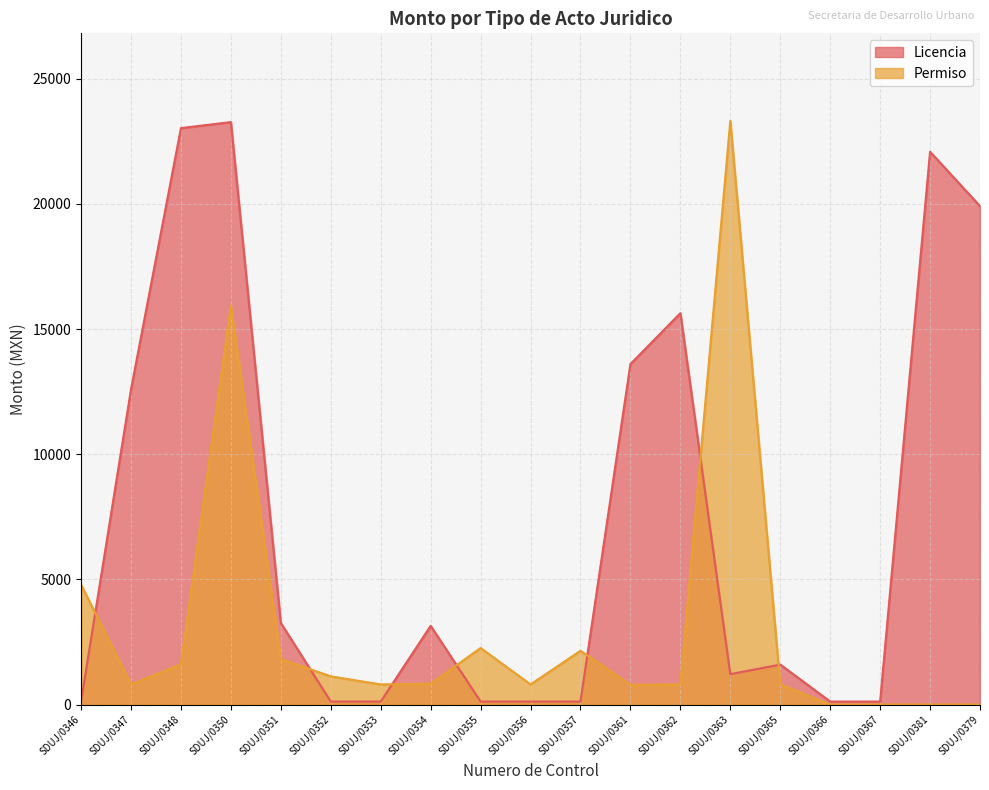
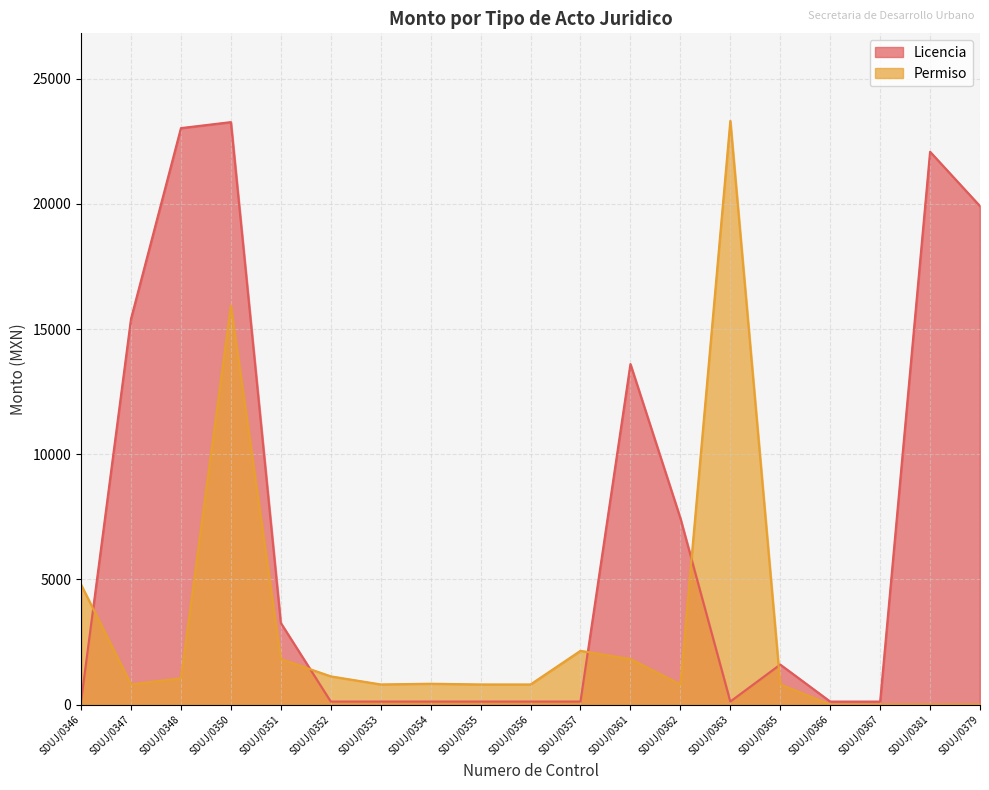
Licencia, SDUJ/0347: 12600 -> 15400
Permiso, SDUJ/0348: 1600 -> 1000
Licencia, SDUJ/0354: 3100 -> 100
Permiso, SDUJ/0355: 2300 -> 800
Permiso, SDUJ/0361: 800 -> 1800
Licencia, SDUJ/0362: 15600 -> 7400
Licencia, SDUJ/0363: 1200 -> 100
